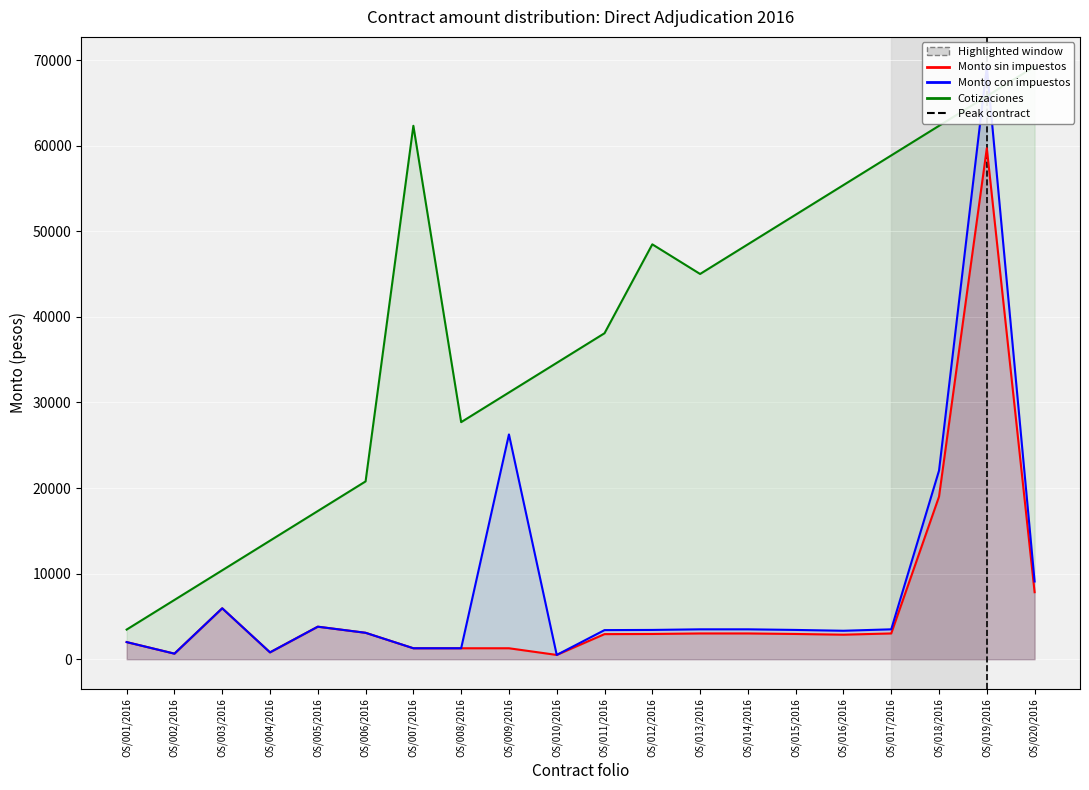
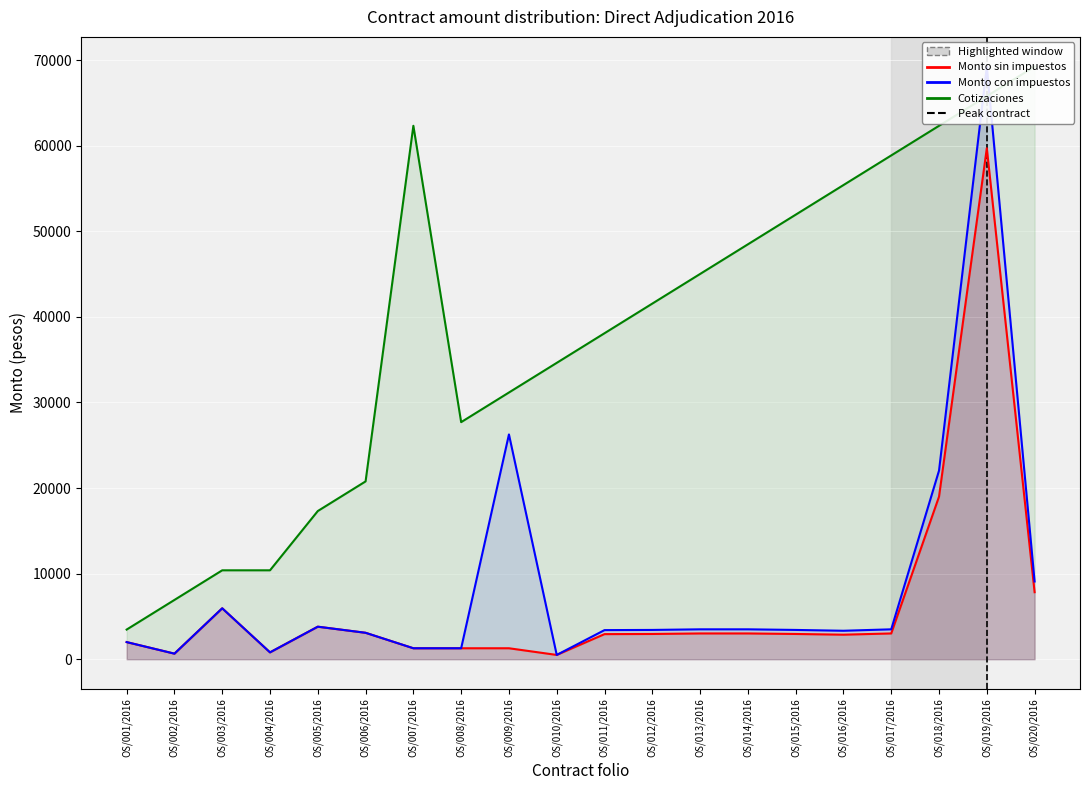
Cotizaciones, OS/004/2016: 14000 -> 10000
Cotizaciones, OS/012/2016: 48000 -> 42000
